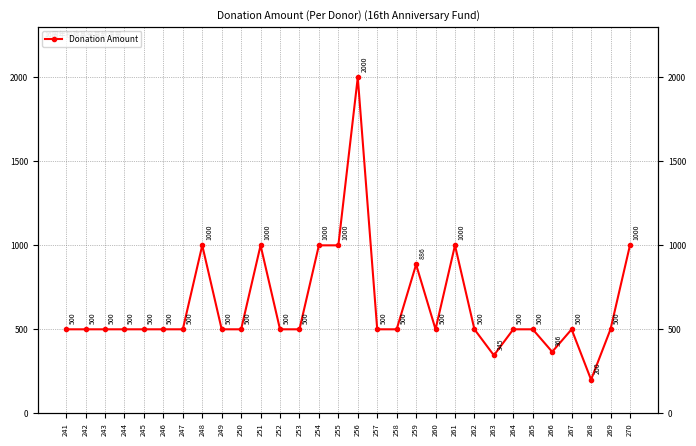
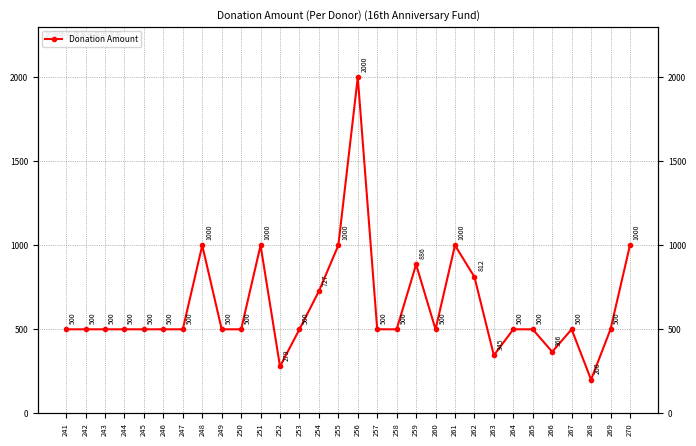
252: 500 -> 279
254: 1000 -> 727
262: 500 -> 812
